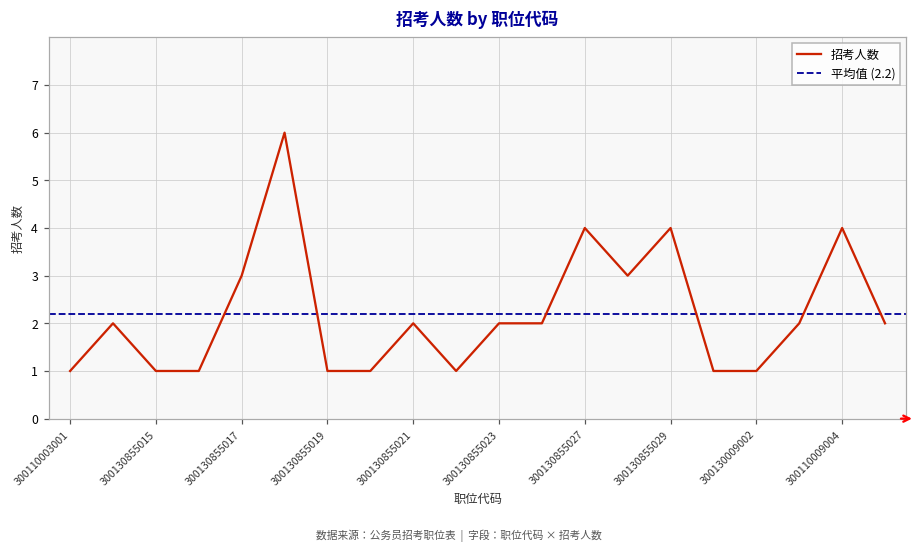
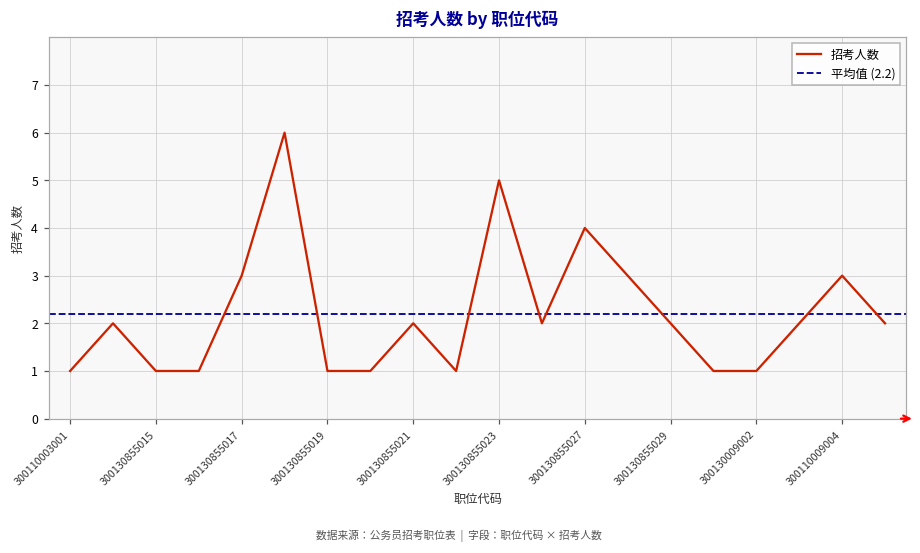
300130855023: 2 -> 5
300130855029: 4 -> 2
300110009004: 4 -> 3
